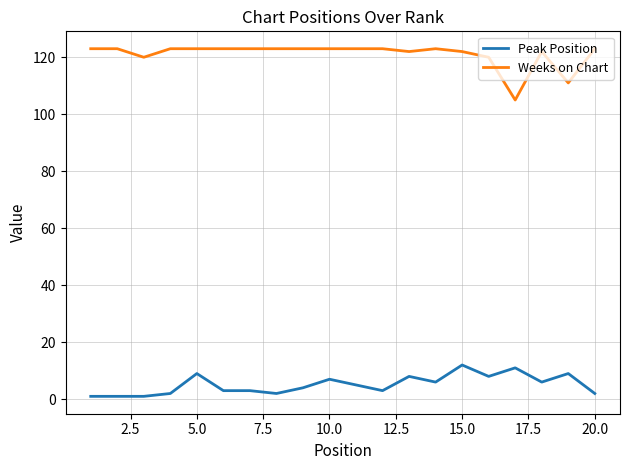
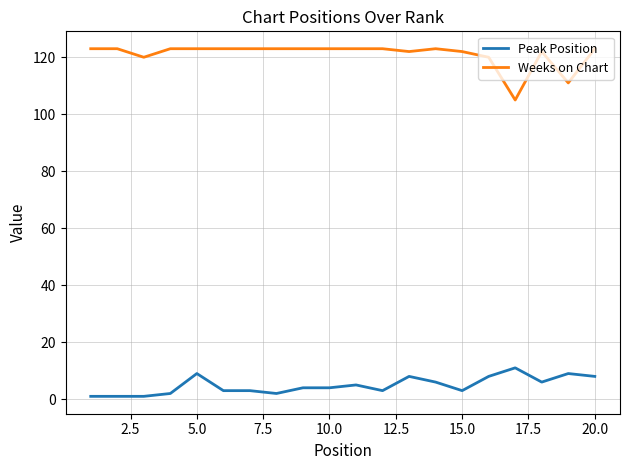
Peak Position, 10.0: 7 -> 4
Peak Position, 15.0: 12 -> 3
Peak Position, 20.0: 2 -> 8
